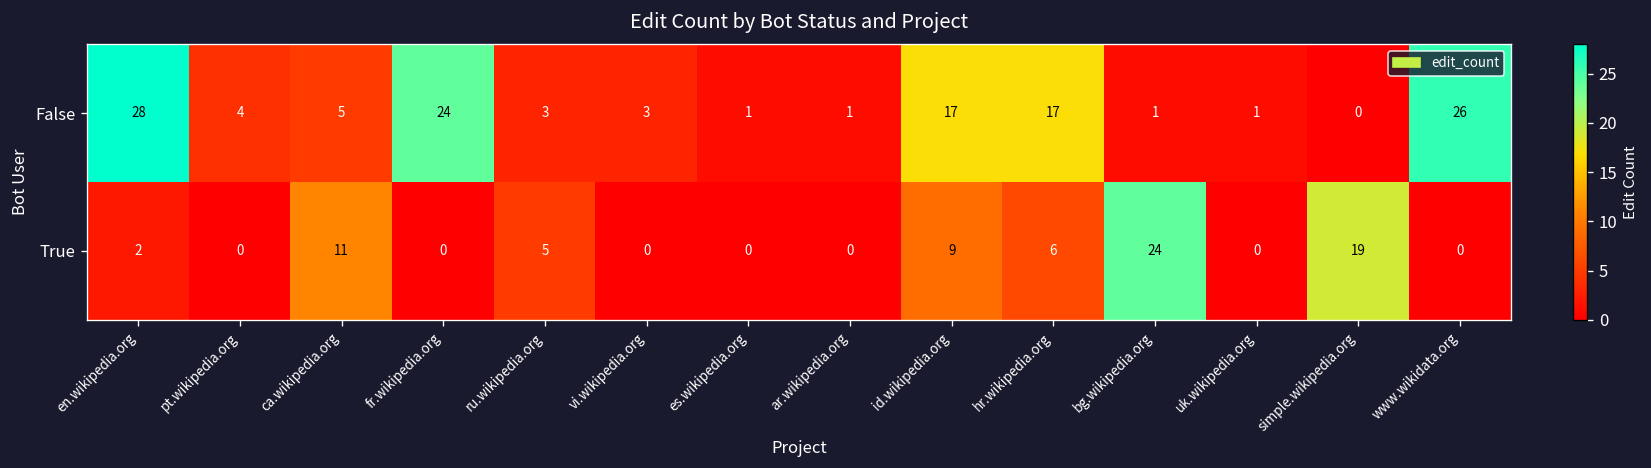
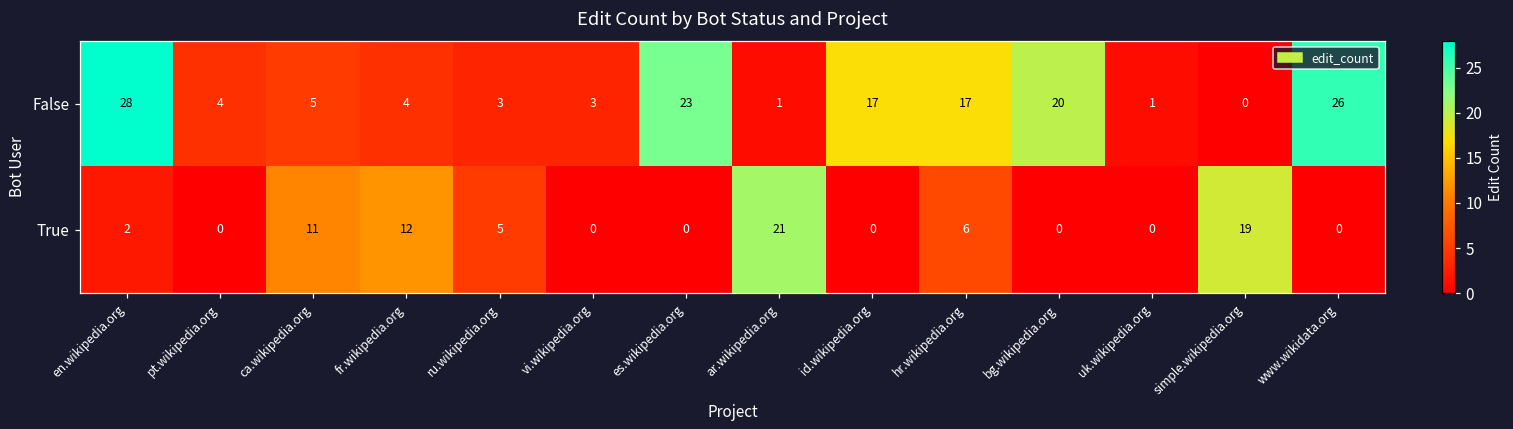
False, fr.wikipedia.org: 24 -> 4
False, es.wikipedia.org: 1 -> 23
False, bg.wikipedia.org: 1 -> 20
True, fr.wikipedia.org: 0 -> 12
True, ar.wikipedia.org: 0 -> 21
True, id.wikipedia.org: 9 -> 0
True, bg.wikipedia.org: 24 -> 0
